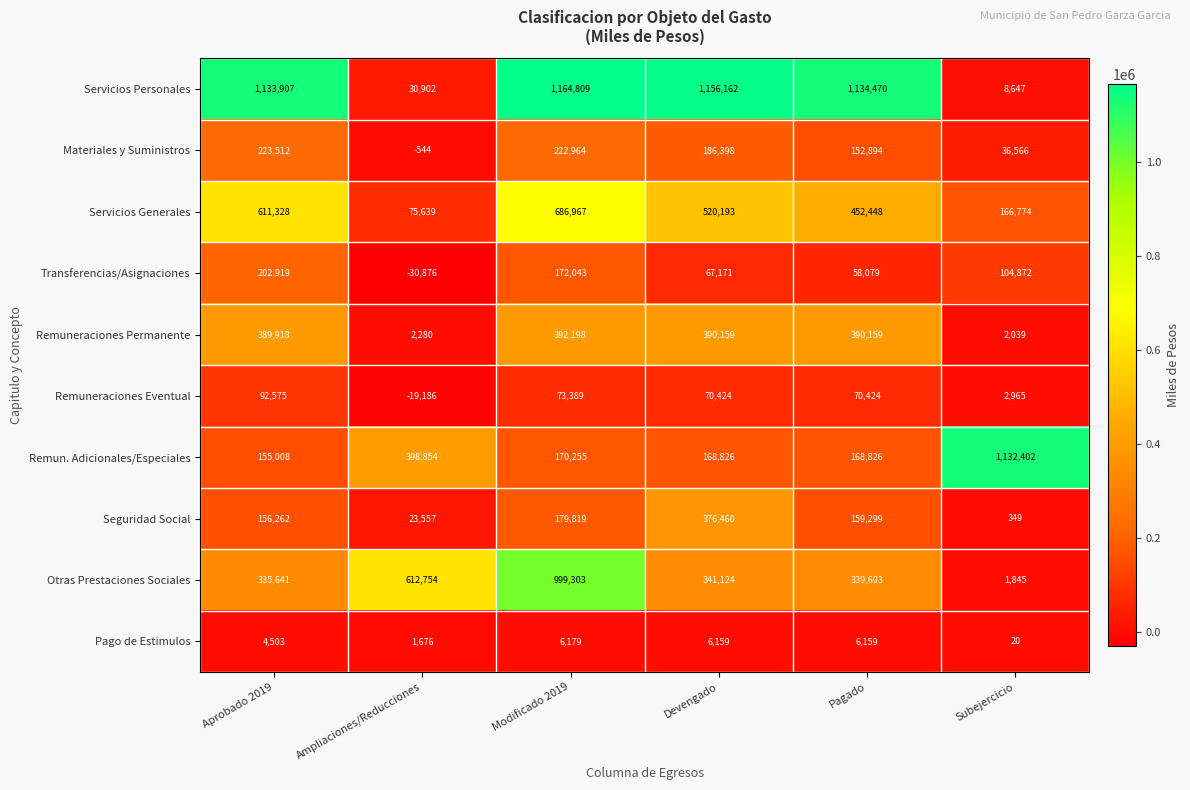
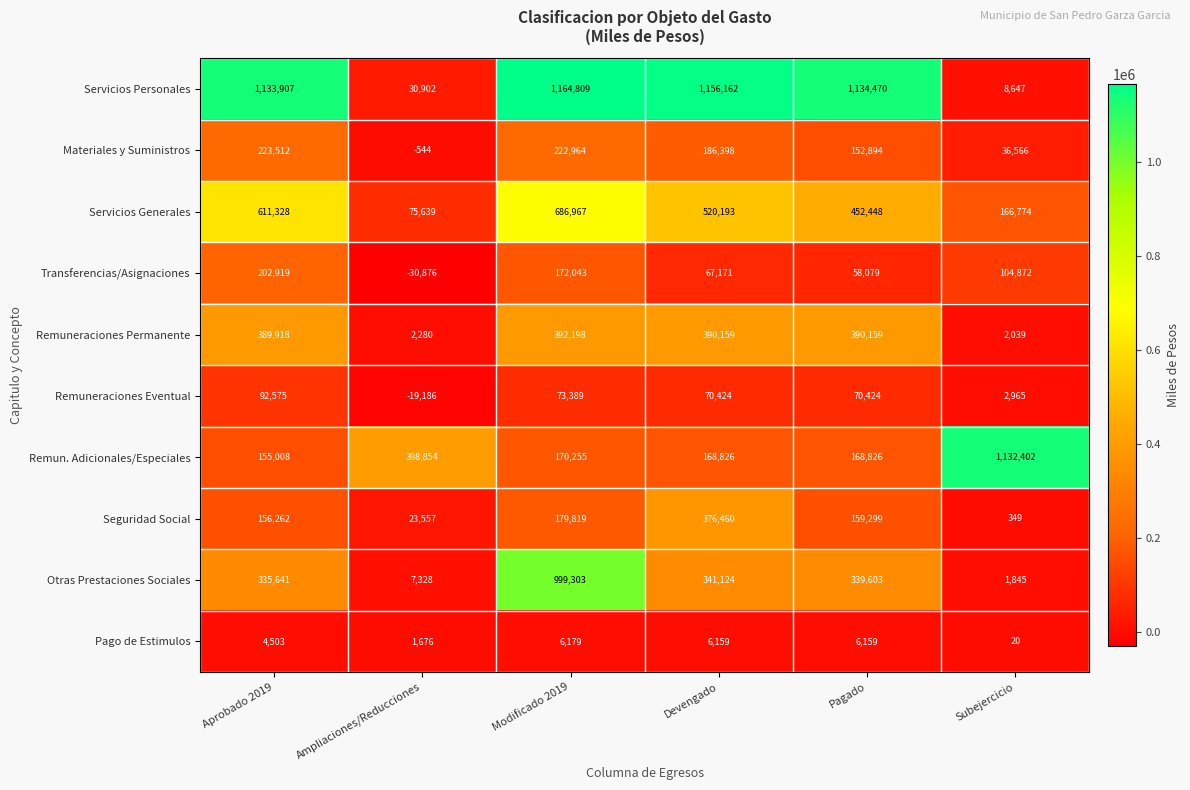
Otras Prestaciones Sociales, Ampliaciones/Reducciones: 612,754 -> 7,328
